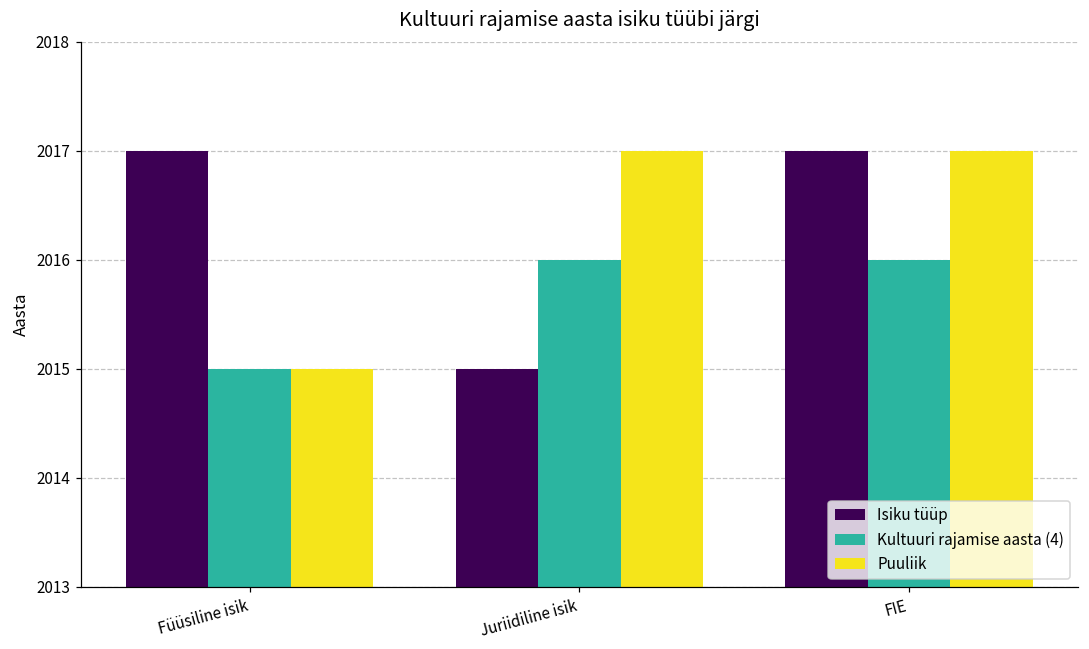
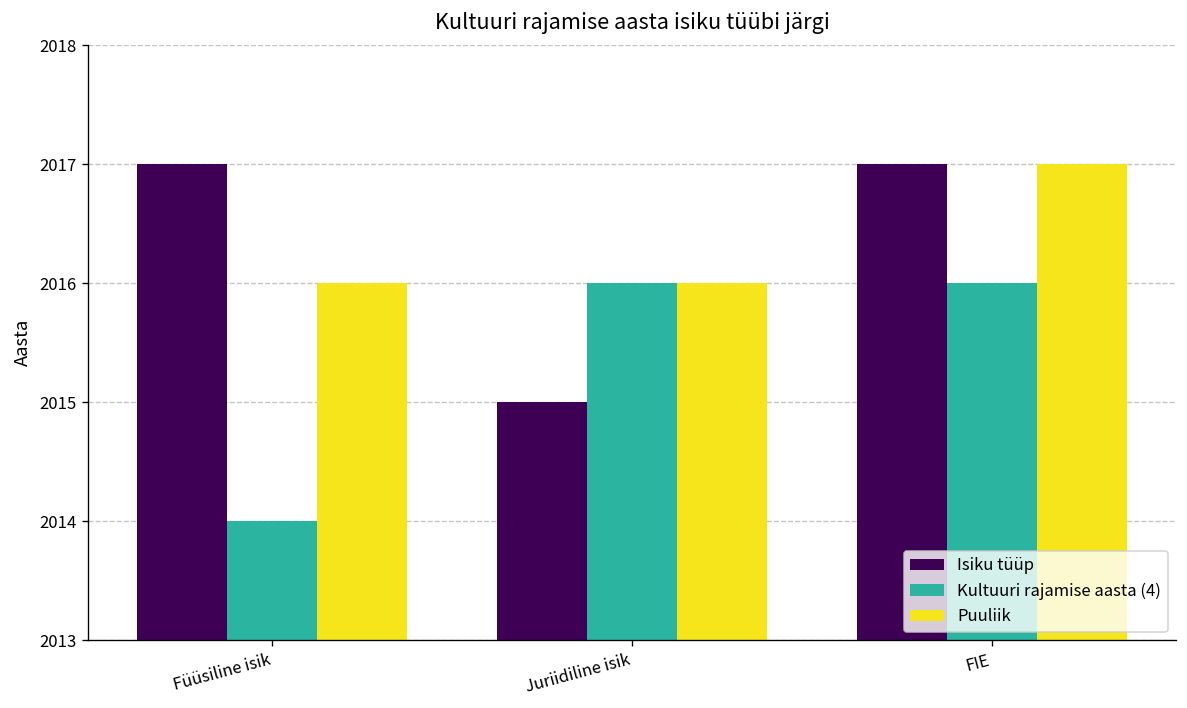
Kultuuri rajamise aasta (4), Füüsiline isik: 2015 -> 2014
Puuliik, Füüsiline isik: 2015 -> 2016
Puuliik, Juriidiline isik: 2017 -> 2016
